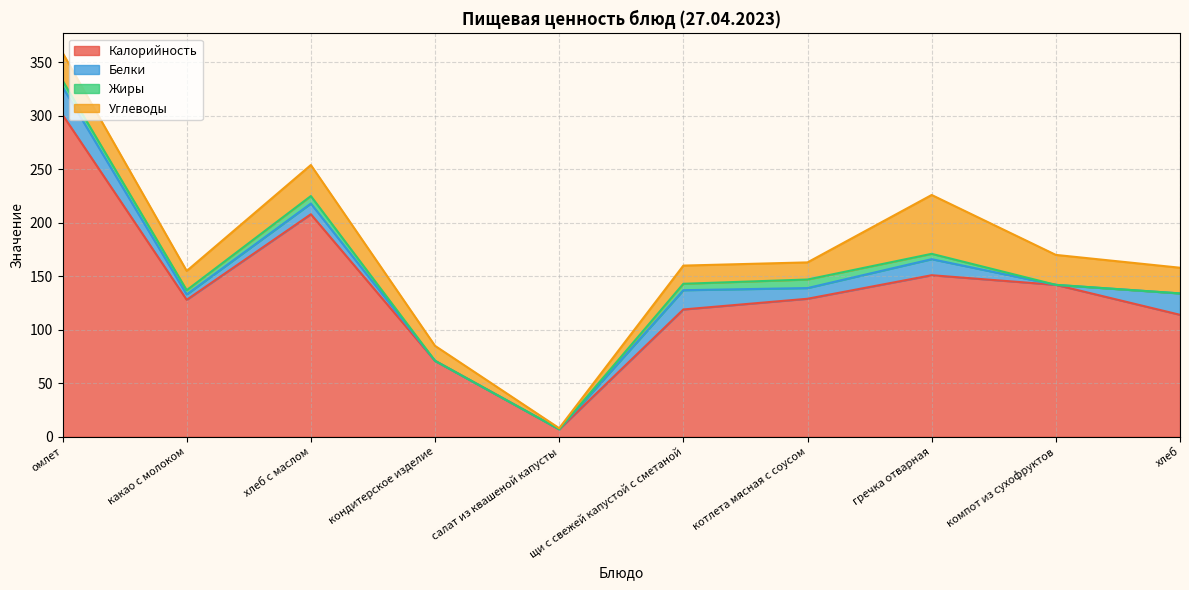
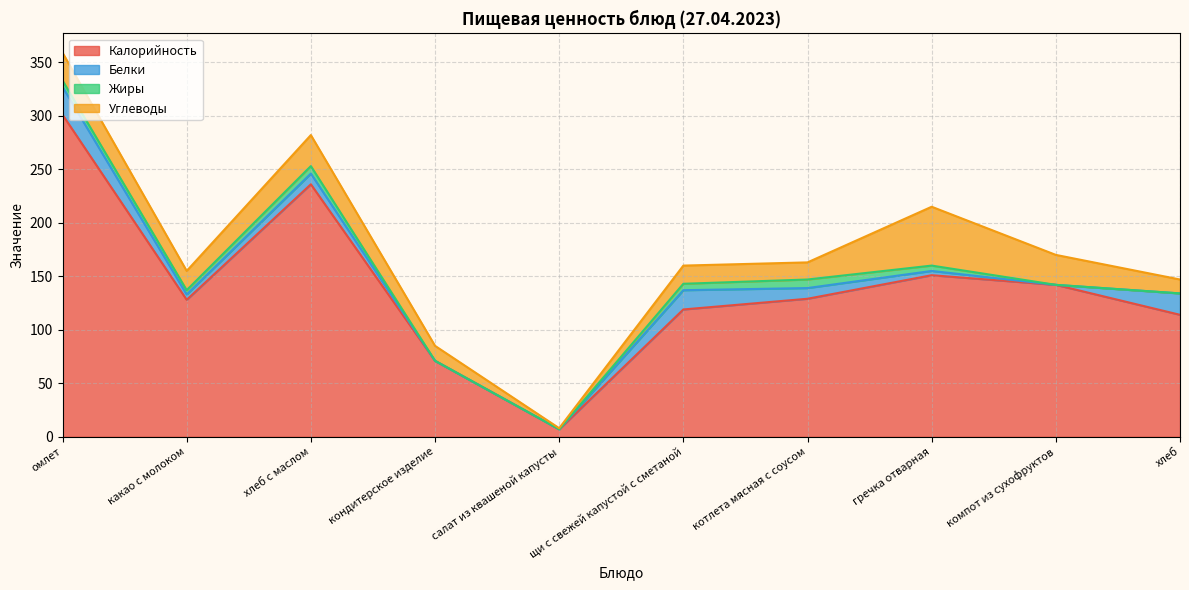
Калорийность, хлеб с маслом: 208 -> 236
Белки, гречка отварная: 15 -> 4
Углеводы, хлеб: 24 -> 13
